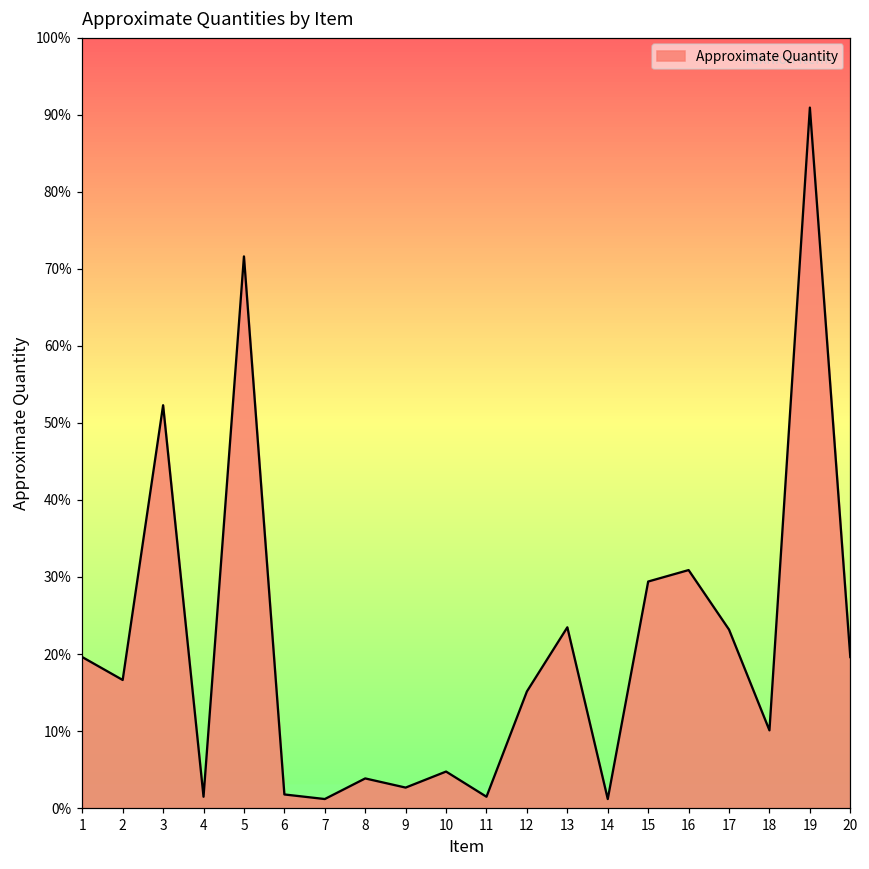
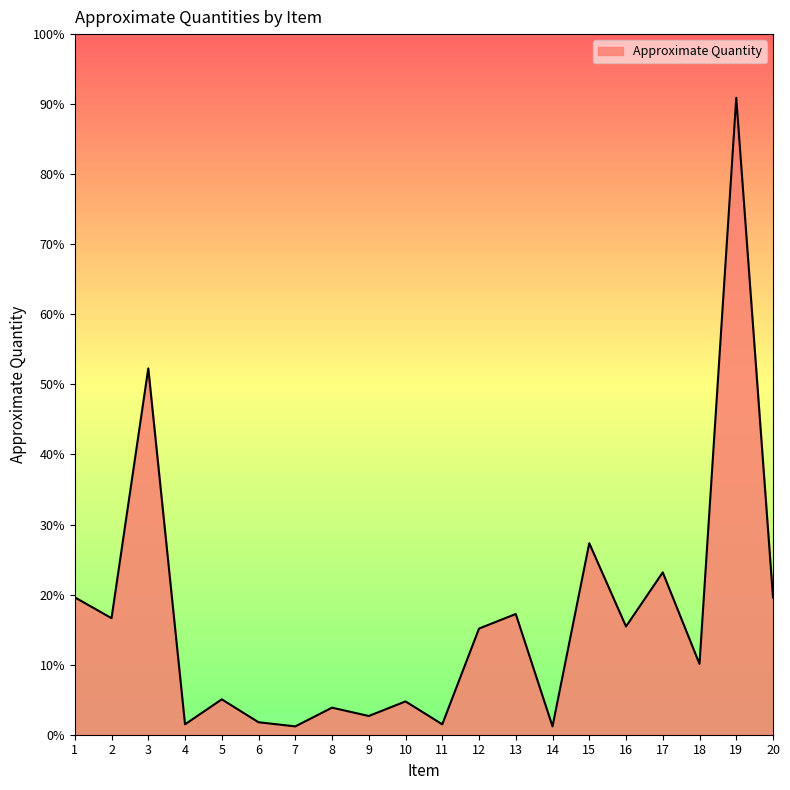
5: 72% -> 5%
13: 23% -> 17%
15: 29% -> 27%
16: 31% -> 15%
